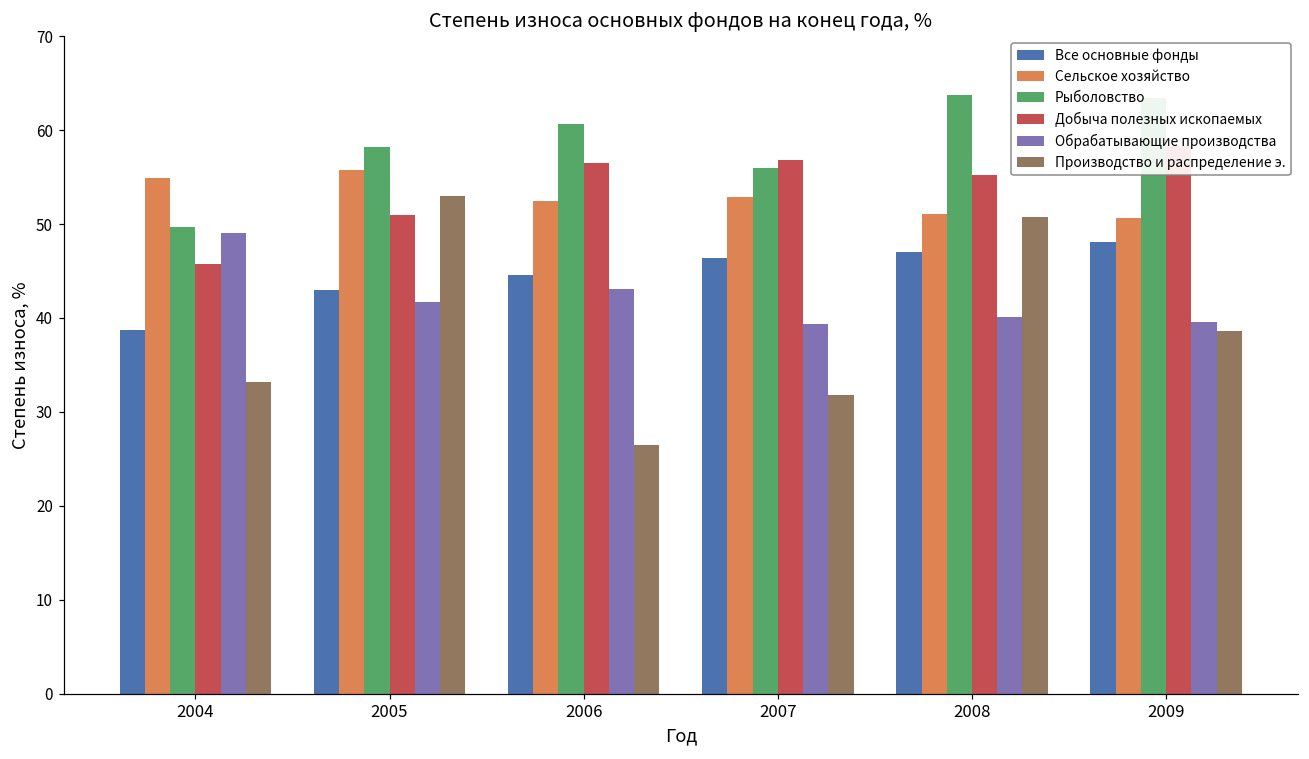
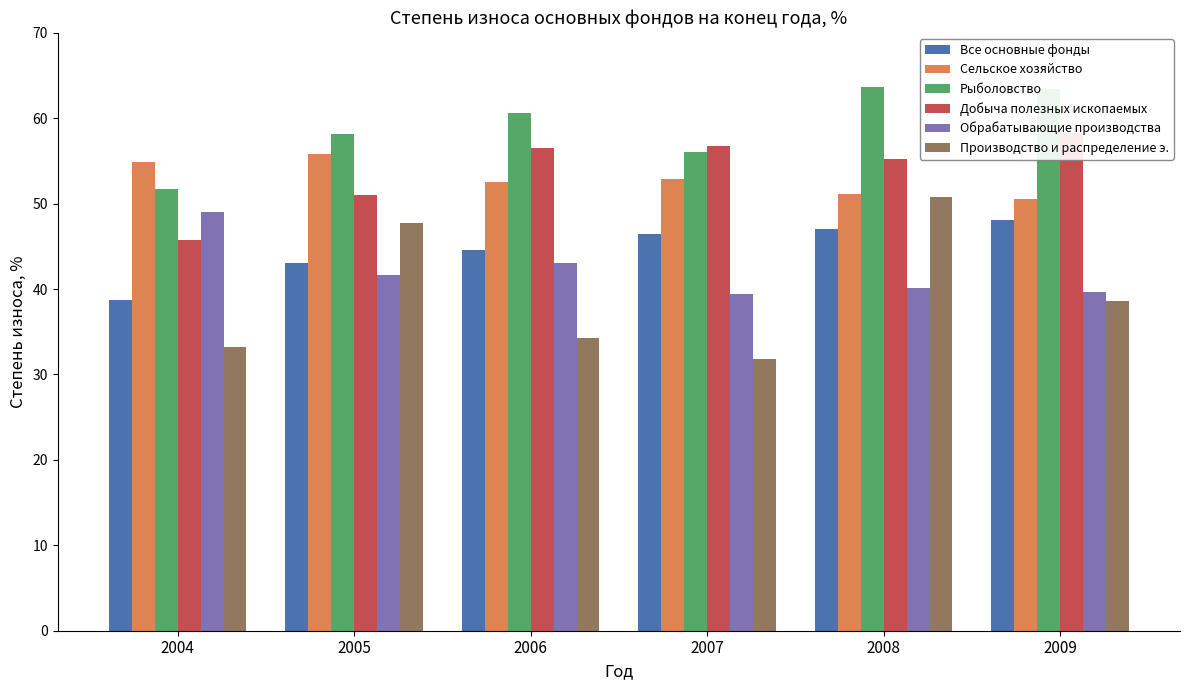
Рыболовство, 2004: 50 -> 52
Производство и распределение э., 2005: 53 -> 48
Производство и распределение э., 2006: 27 -> 34
